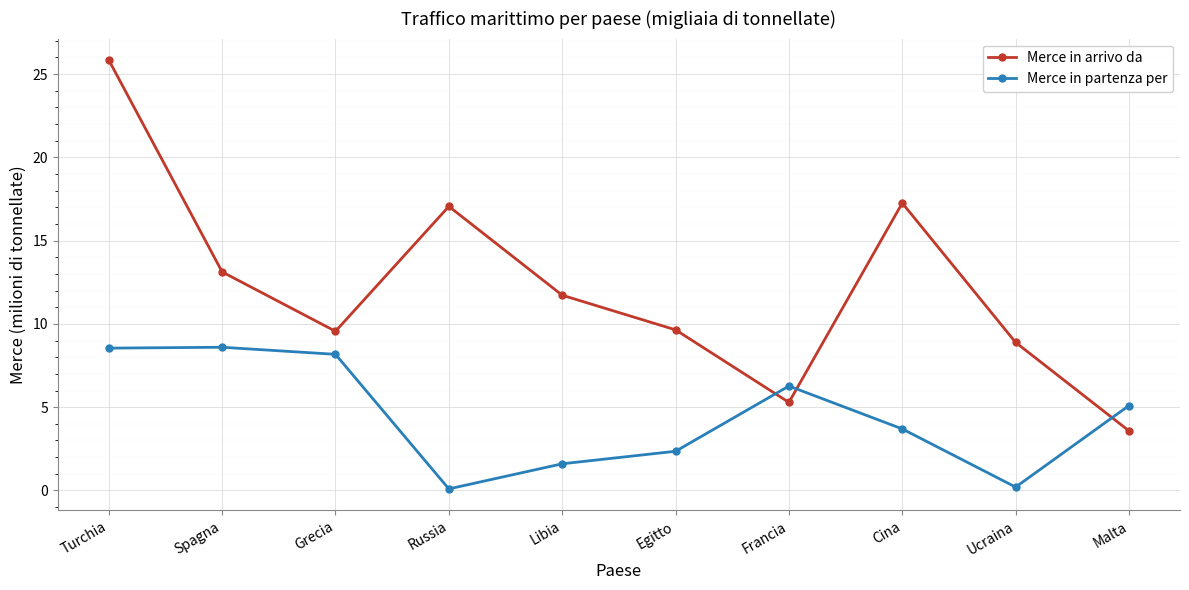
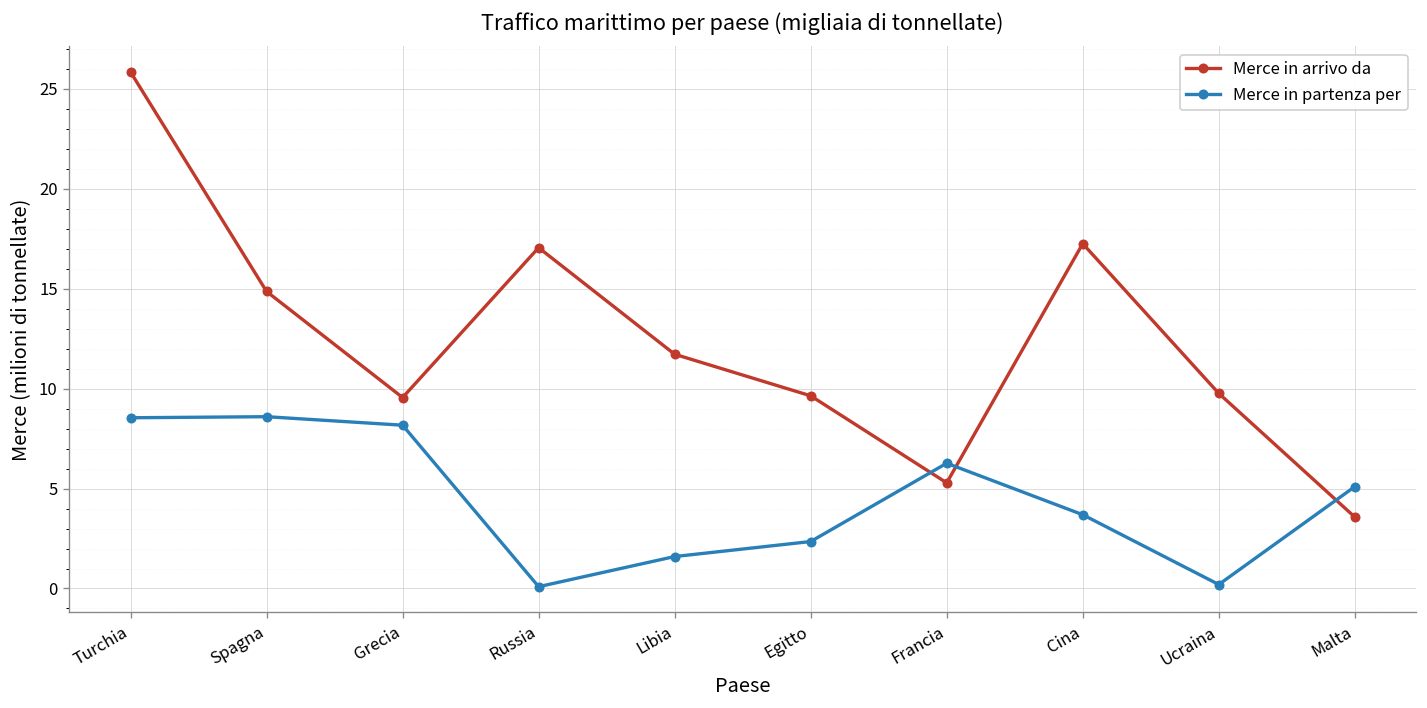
Merce in arrivo da, Spagna: 13.1 -> 14.9
Merce in arrivo da, Ucraina: 8.9 -> 9.8
